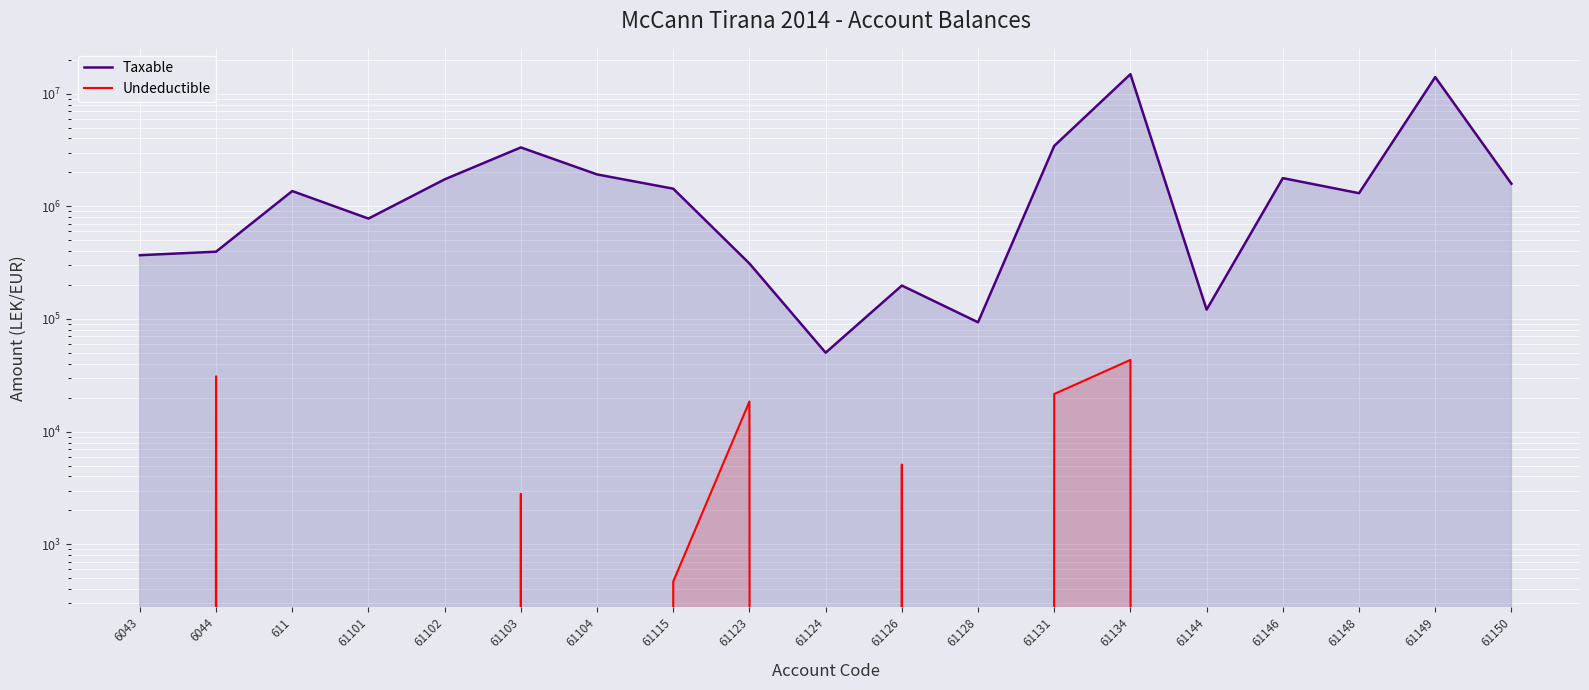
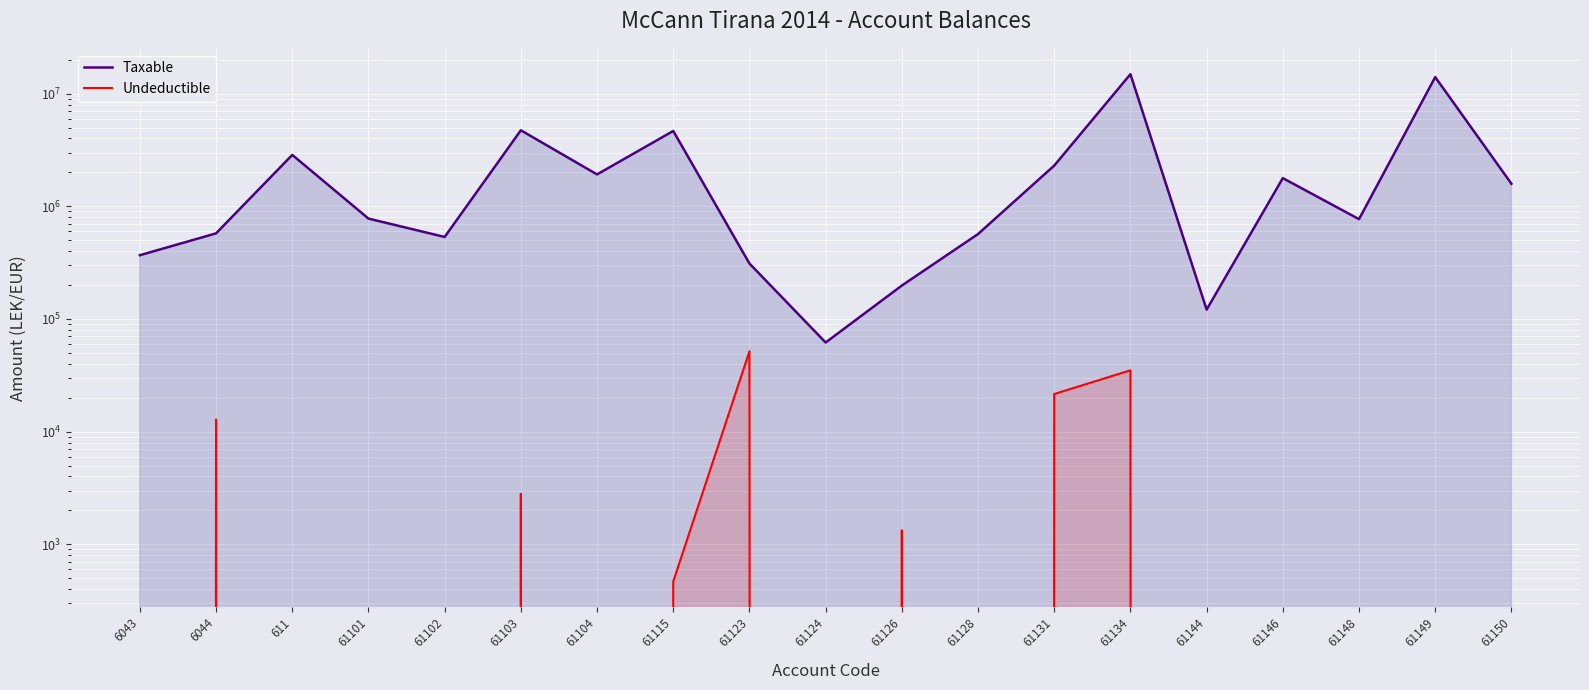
Taxable, 6044: 400000 -> 600000
Undeductible, 6044: 31000 -> 13000
Taxable, 611: 1400000 -> 2900000
Taxable, 61102: 1700000 -> 500000
Taxable, 61103: 3300000 -> 4700000
Taxable, 61115: 1400000 -> 4700000
Undeductible, 61123: 19000 -> 50000
Taxable, 61124: 50000 -> 60000
Undeductible, 61126: 5000 -> 1300
Taxable, 61128: 90000 -> 600000
Taxable, 61131: 3400000 -> 2300000
Undeductible, 61134: 43000 -> 35000
Taxable, 61148: 1300000 -> 800000
